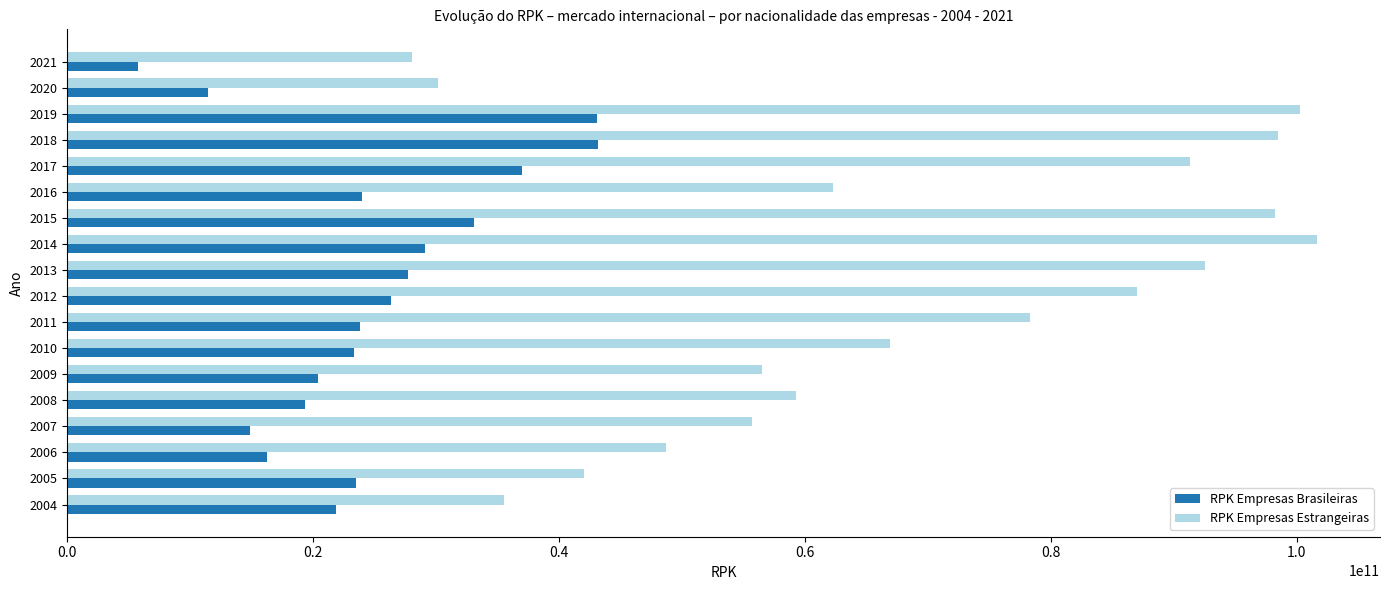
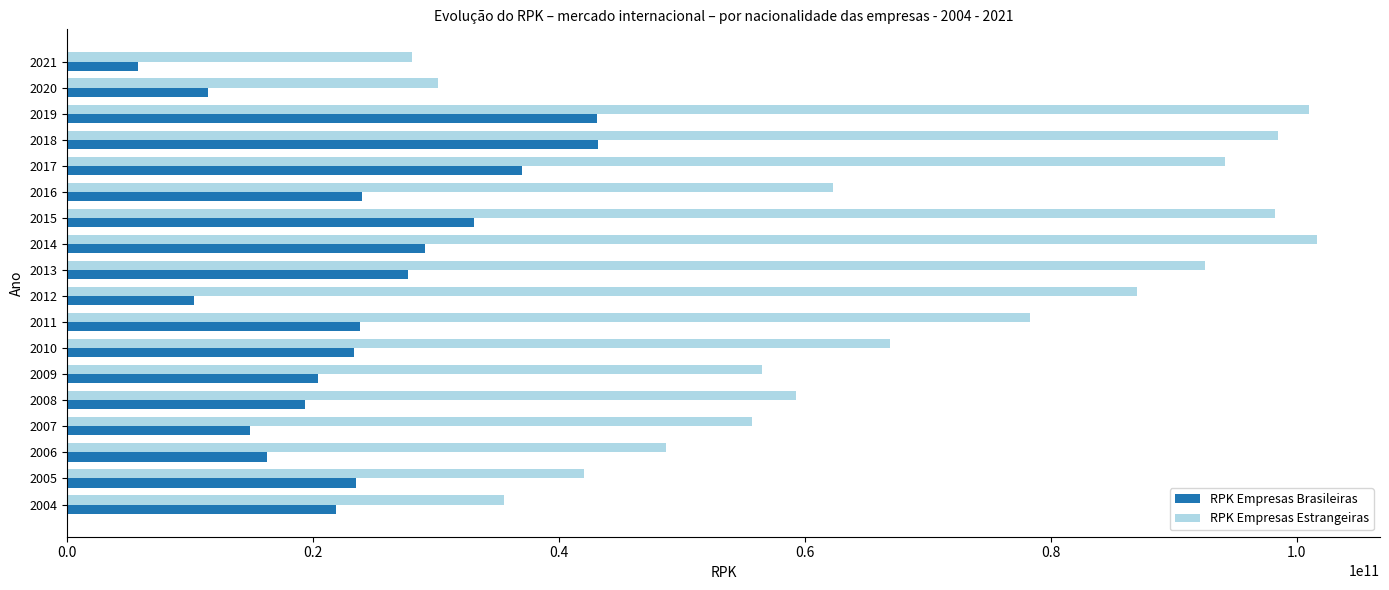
RPK Empresas Estrangeiras, 2019: 100300000000 -> 101000000000
RPK Empresas Estrangeiras, 2017: 91300000000 -> 94200000000
RPK Empresas Brasileiras, 2012: 26300000000 -> 10300000000
